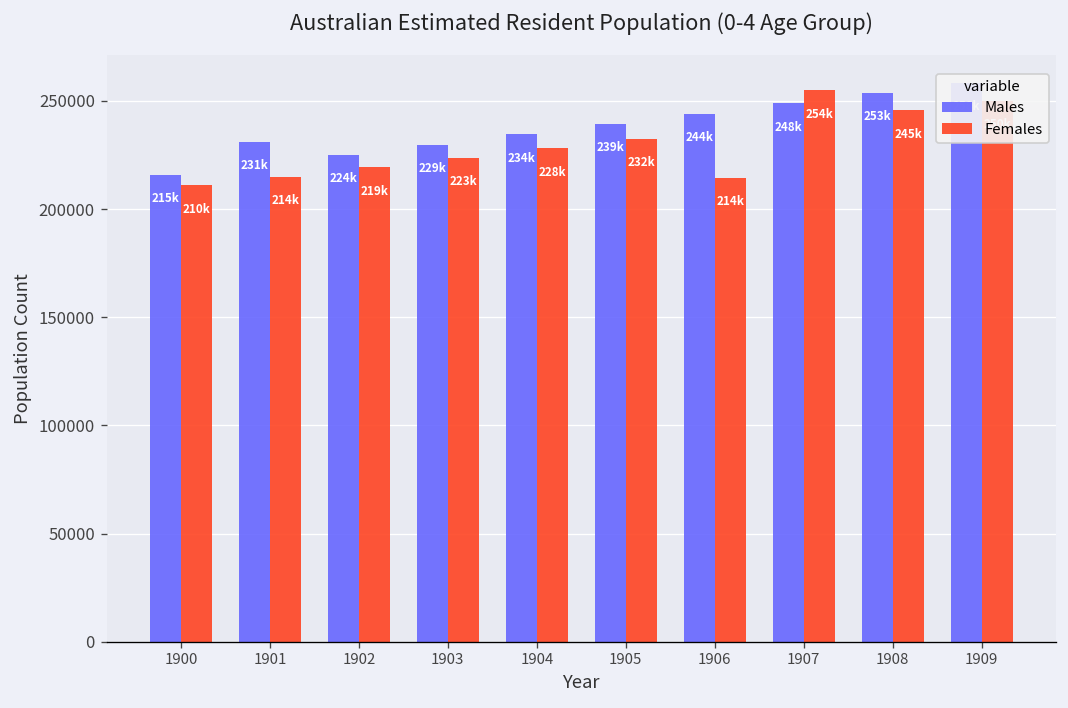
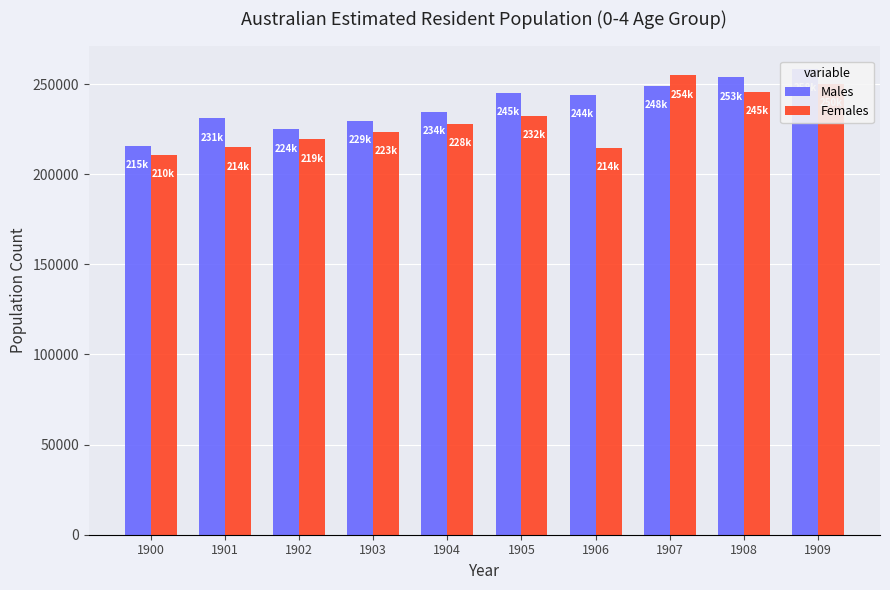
Males, 1905: 239k -> 245k
